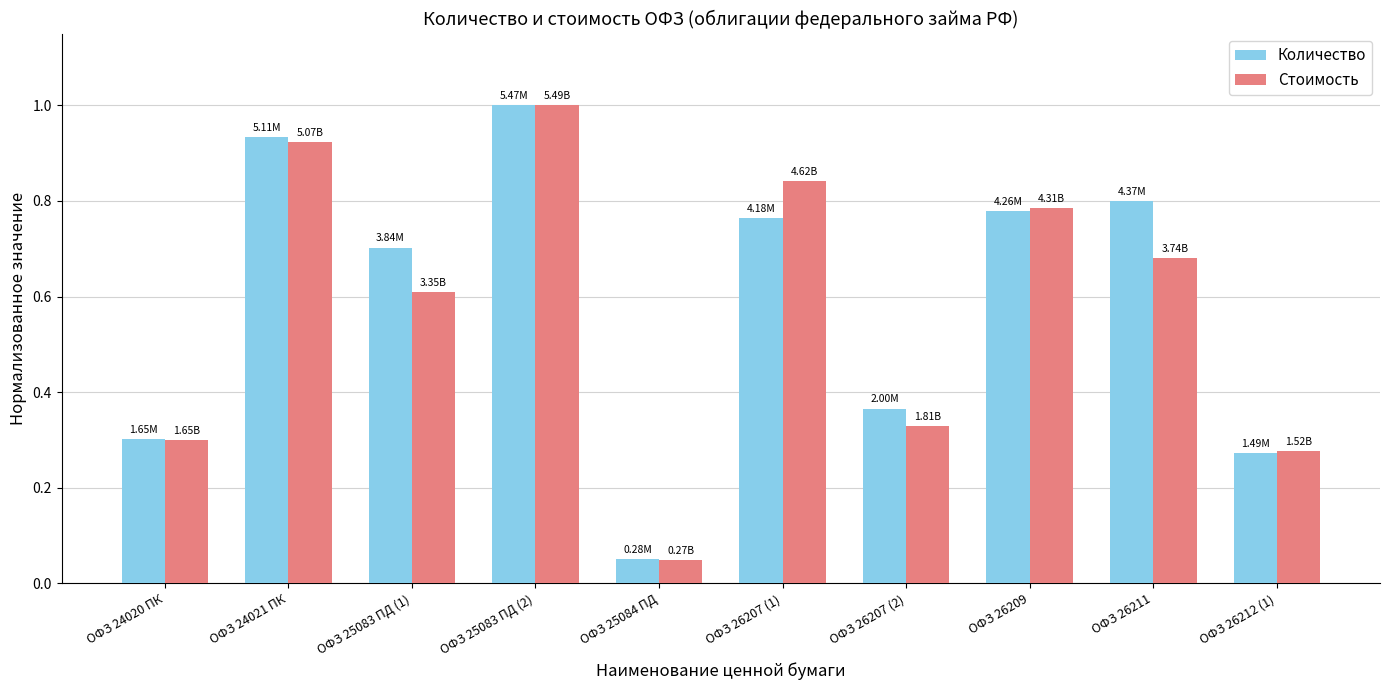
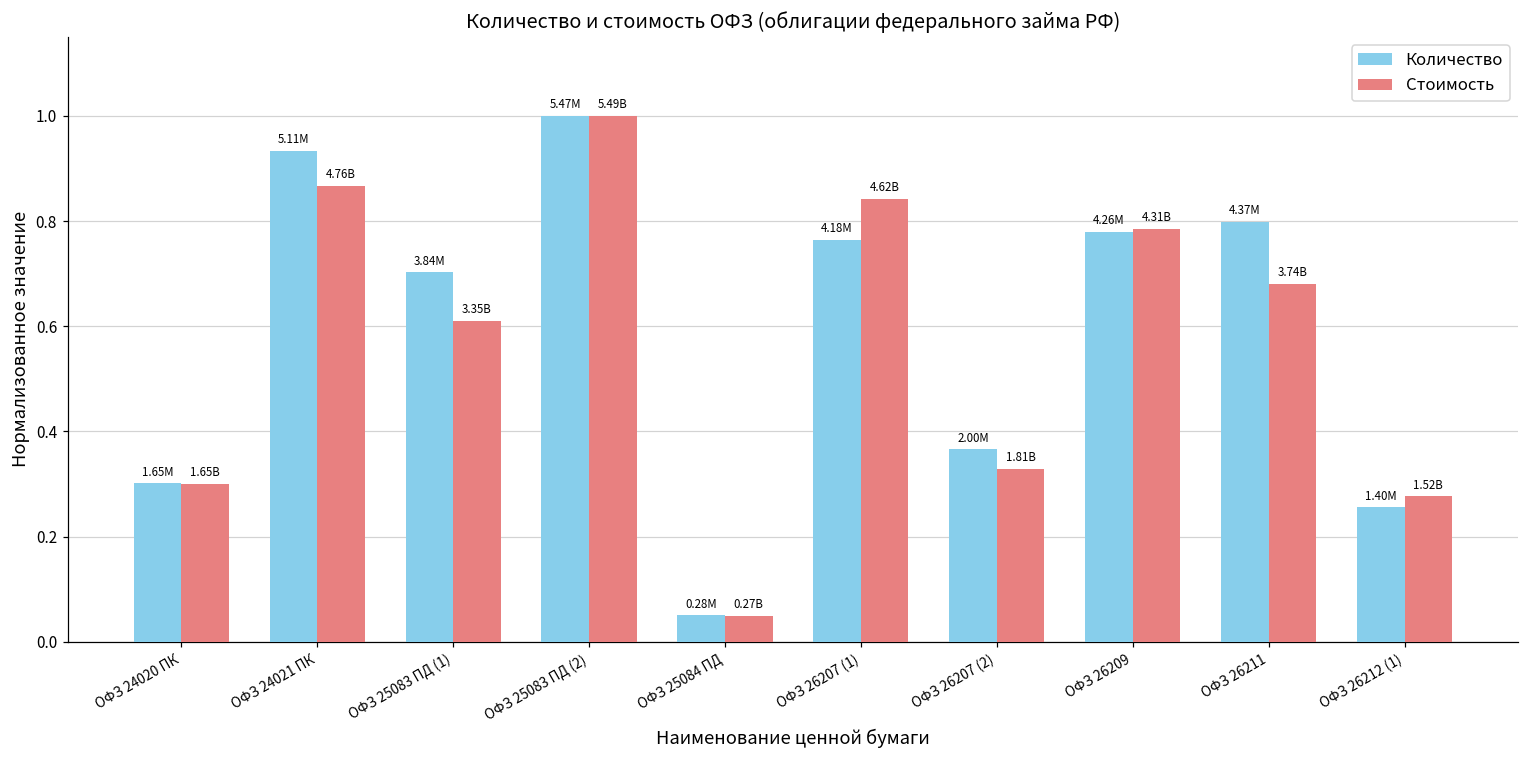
Стоимость, ОФЗ 24021 ПК: 5.07B -> 4.76B
Количество, ОФЗ 26212 (1): 1.49M -> 1.40M
